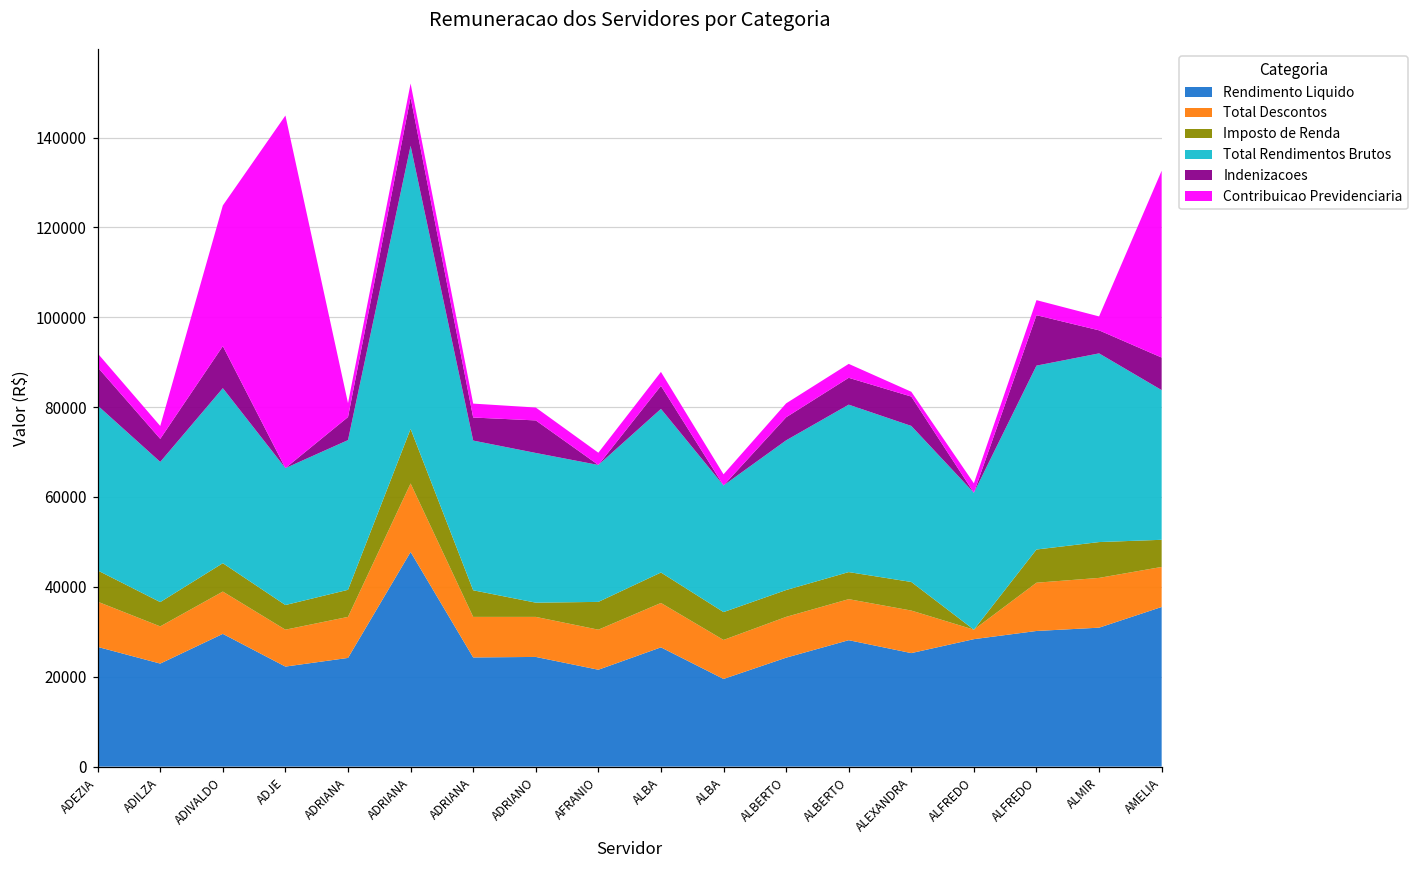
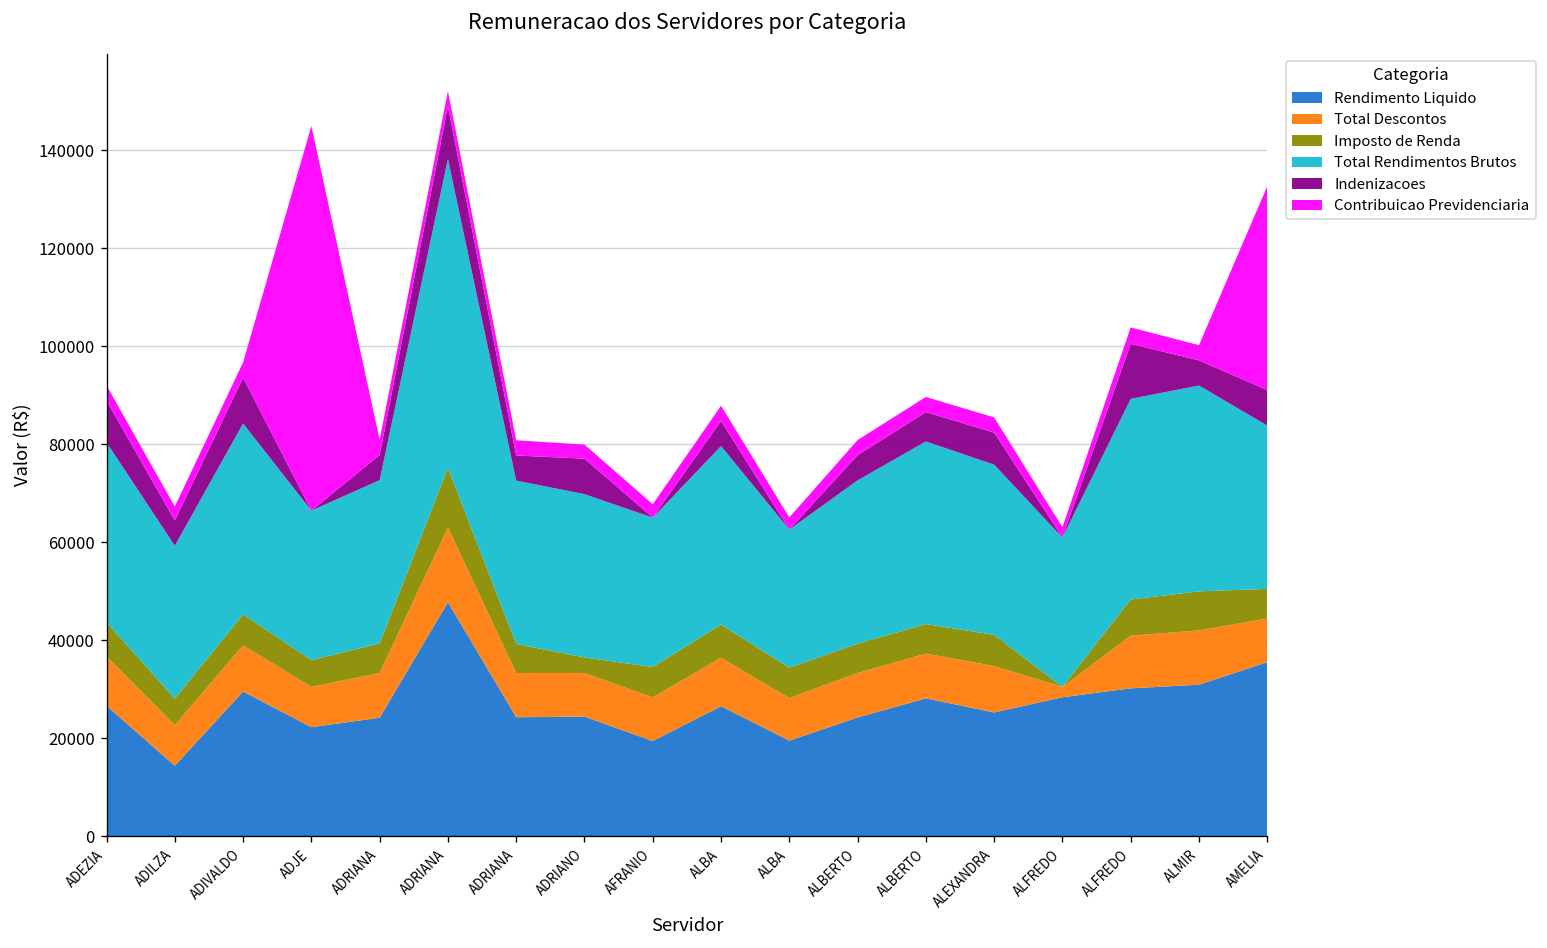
Rendimento Liquido, ADILZA: 23000 -> 14000
Contribuicao Previdenciaria, ADIVALDO: 31000 -> 3000
Rendimento Liquido, AFRANIO: 22000 -> 19000
Contribuicao Previdenciaria, ALEXANDRA: 1000 -> 3000
